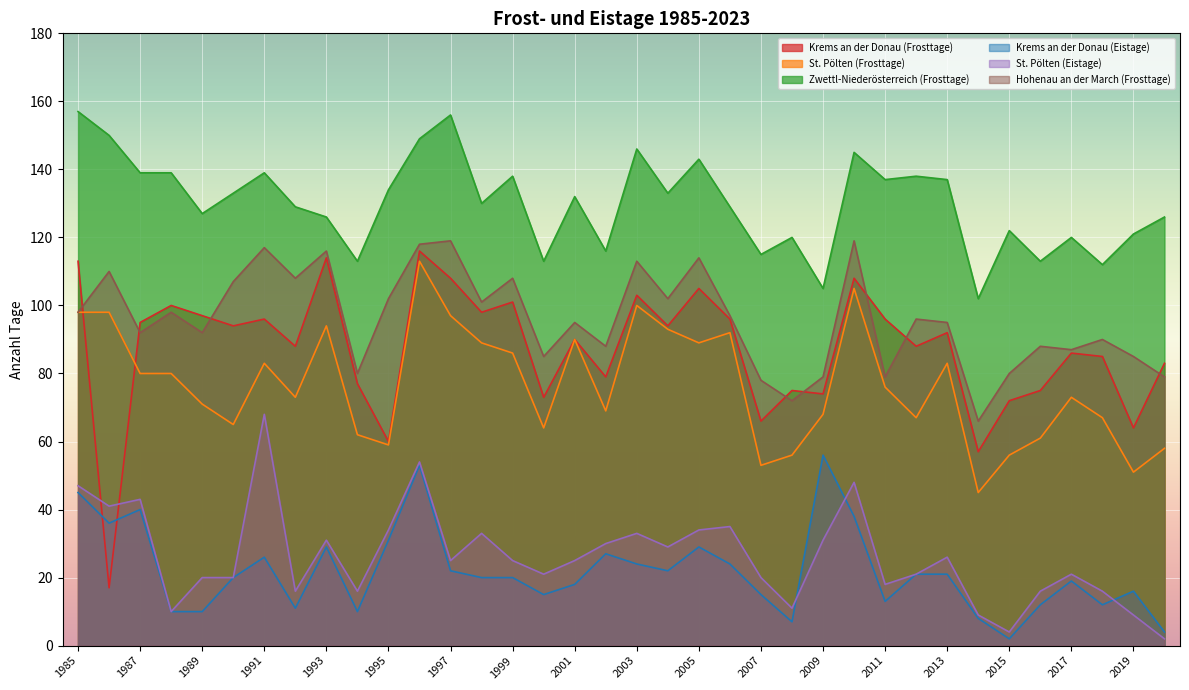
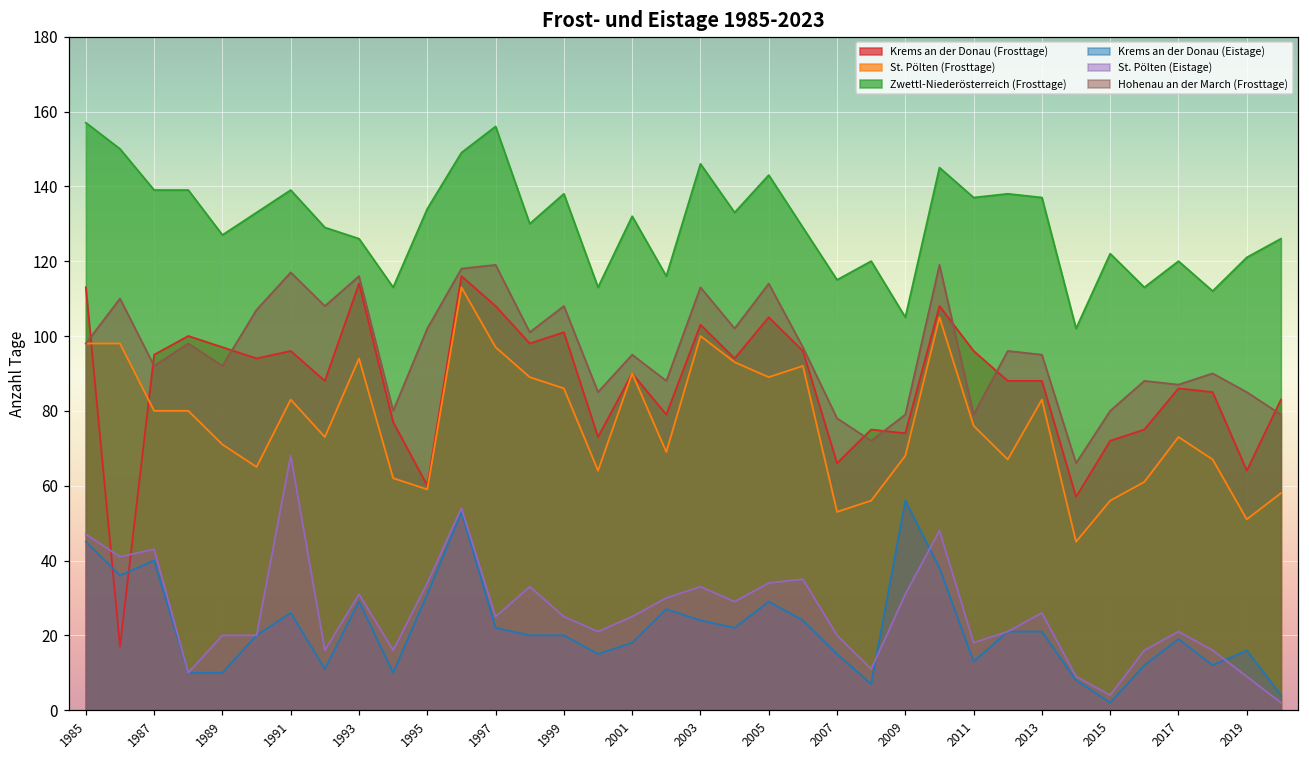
Krems an der Donau (Frosttage), 2013: 92 -> 88
